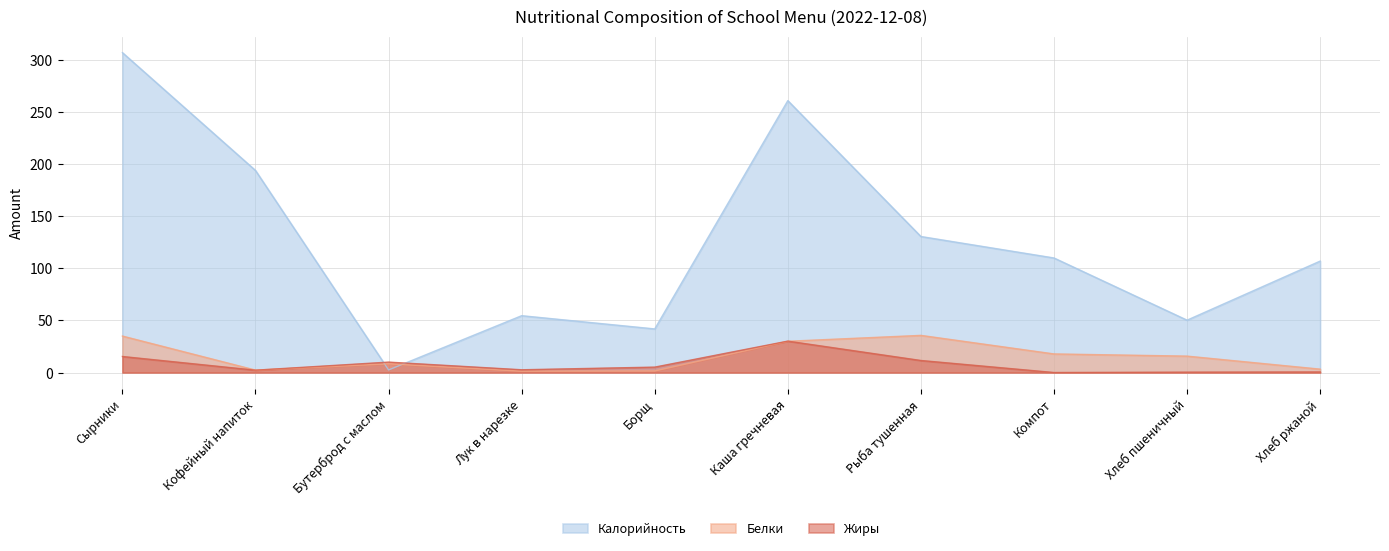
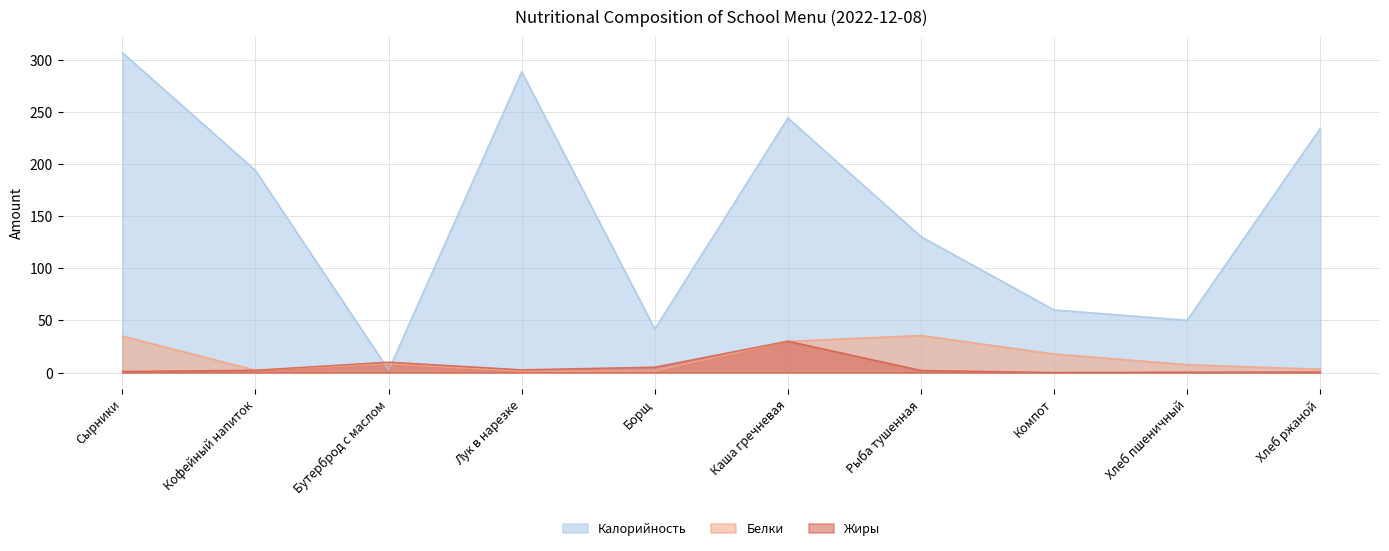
Жиры, Сырники: 15 -> 1
Калорийность, Лук в нарезке: 55 -> 289
Калорийность, Каша гречневая: 261 -> 244
Жиры, Рыба тушенная: 12 -> 2
Калорийность, Компот: 110 -> 60
Белки, Хлеб пшеничный: 16 -> 8
Калорийность, Хлеб ржаной: 107 -> 234
